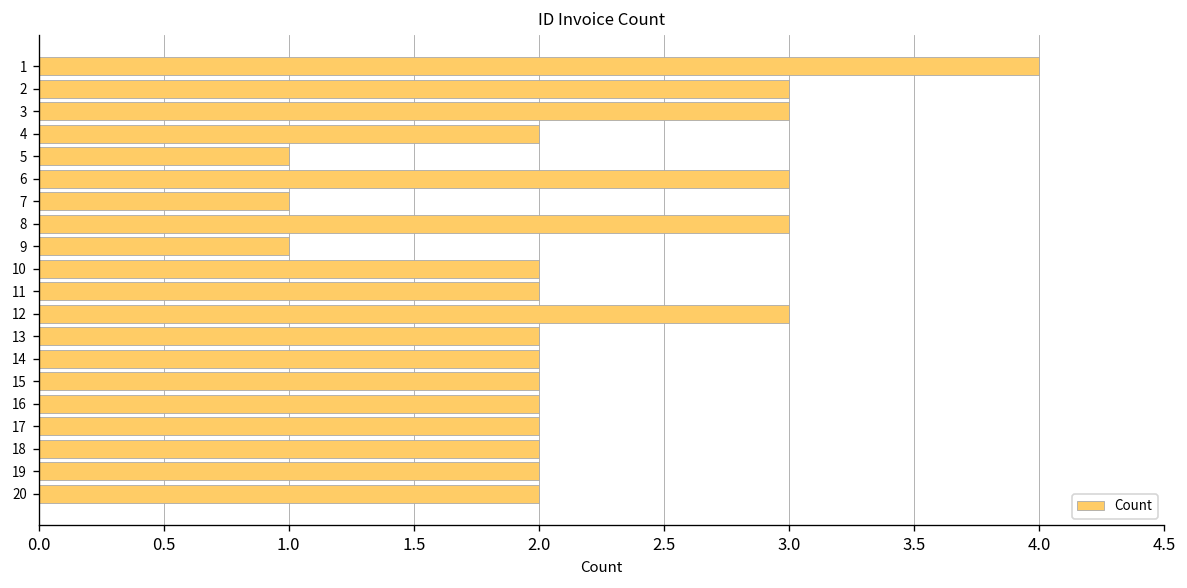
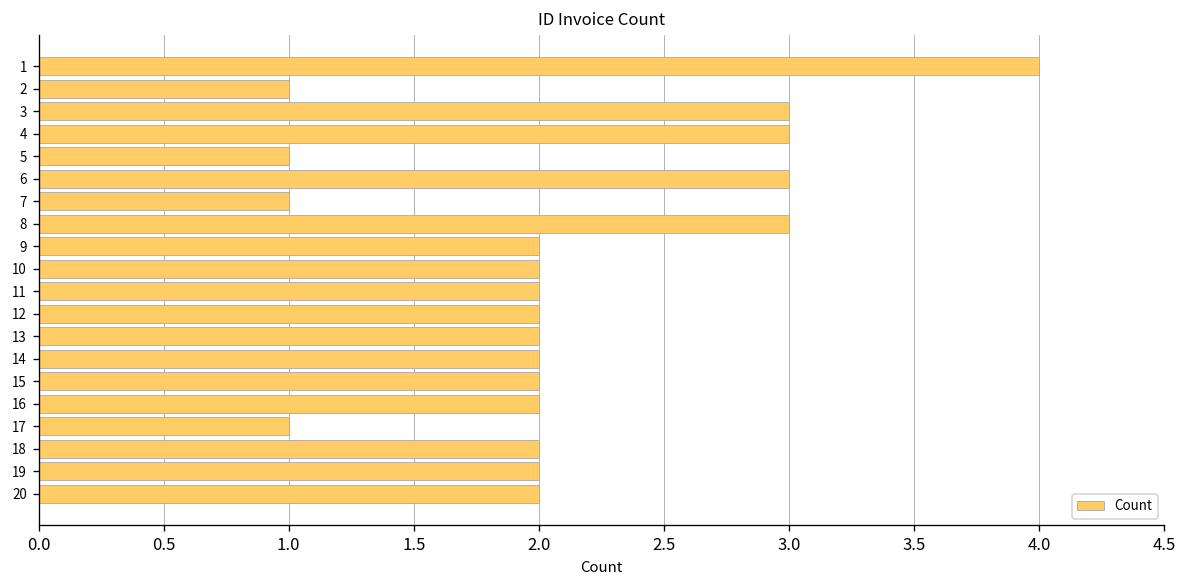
2: 3 -> 1
4: 2 -> 3
9: 1 -> 2
12: 3 -> 2
17: 2 -> 1
